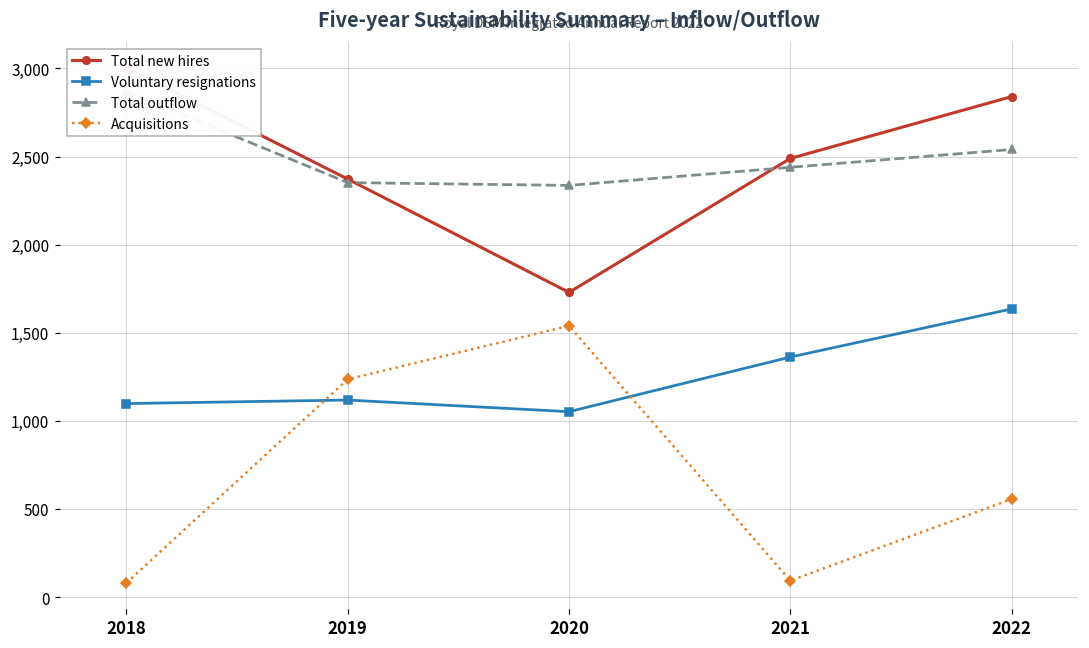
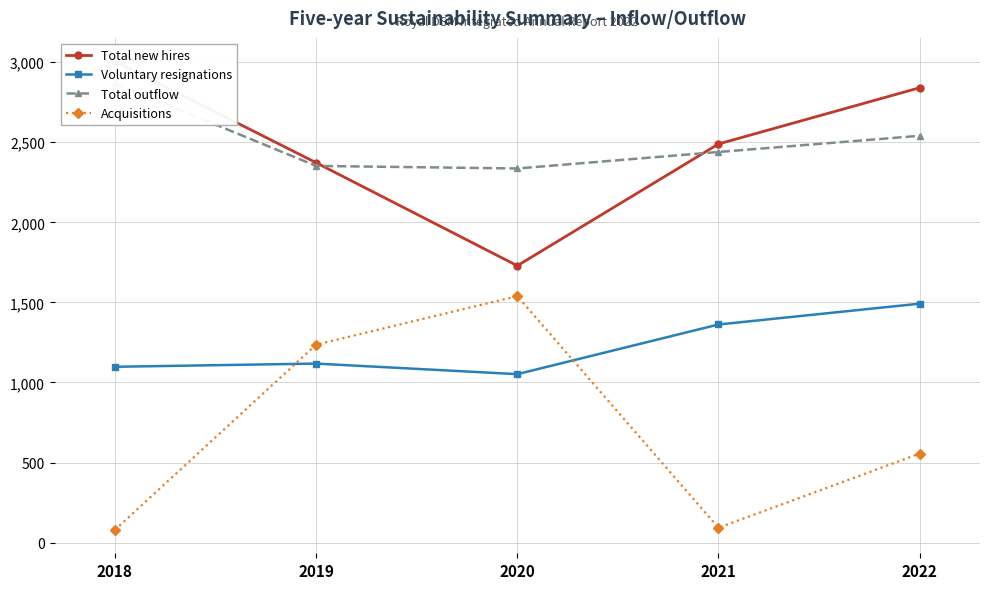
Voluntary resignations, 2022: 1,640 -> 1,490
